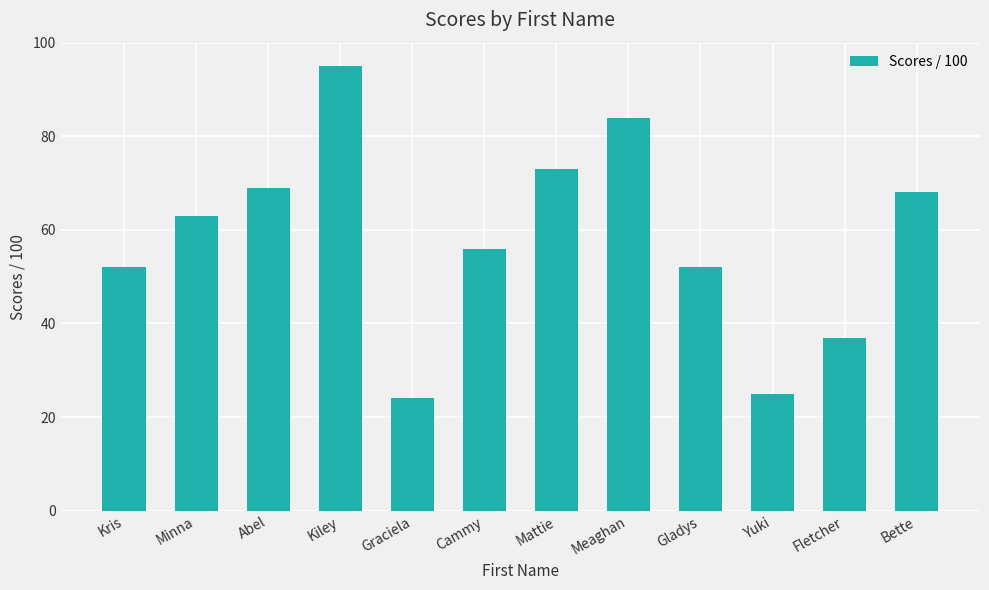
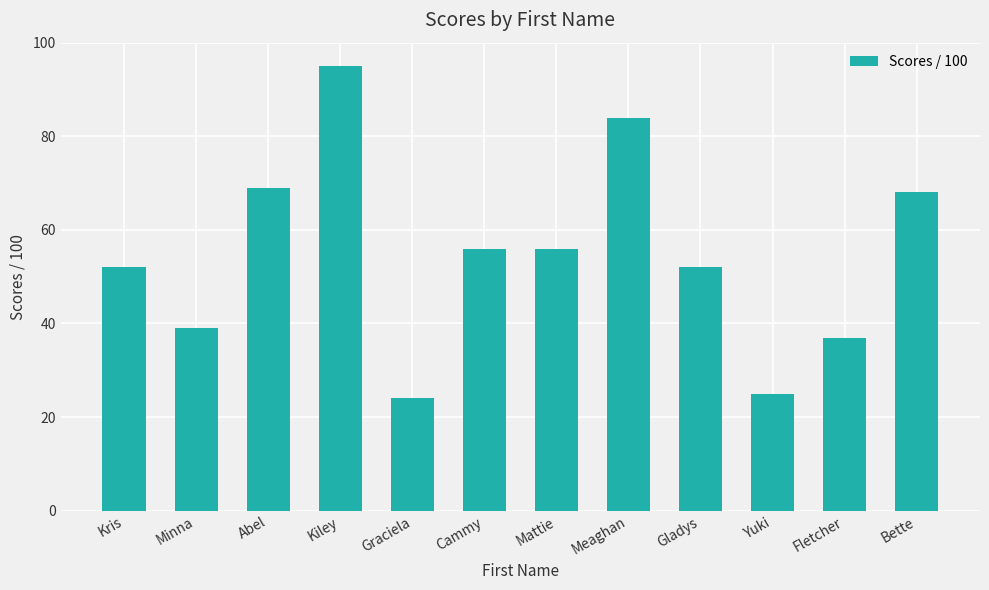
Minna: 63 -> 39
Mattie: 73 -> 56
